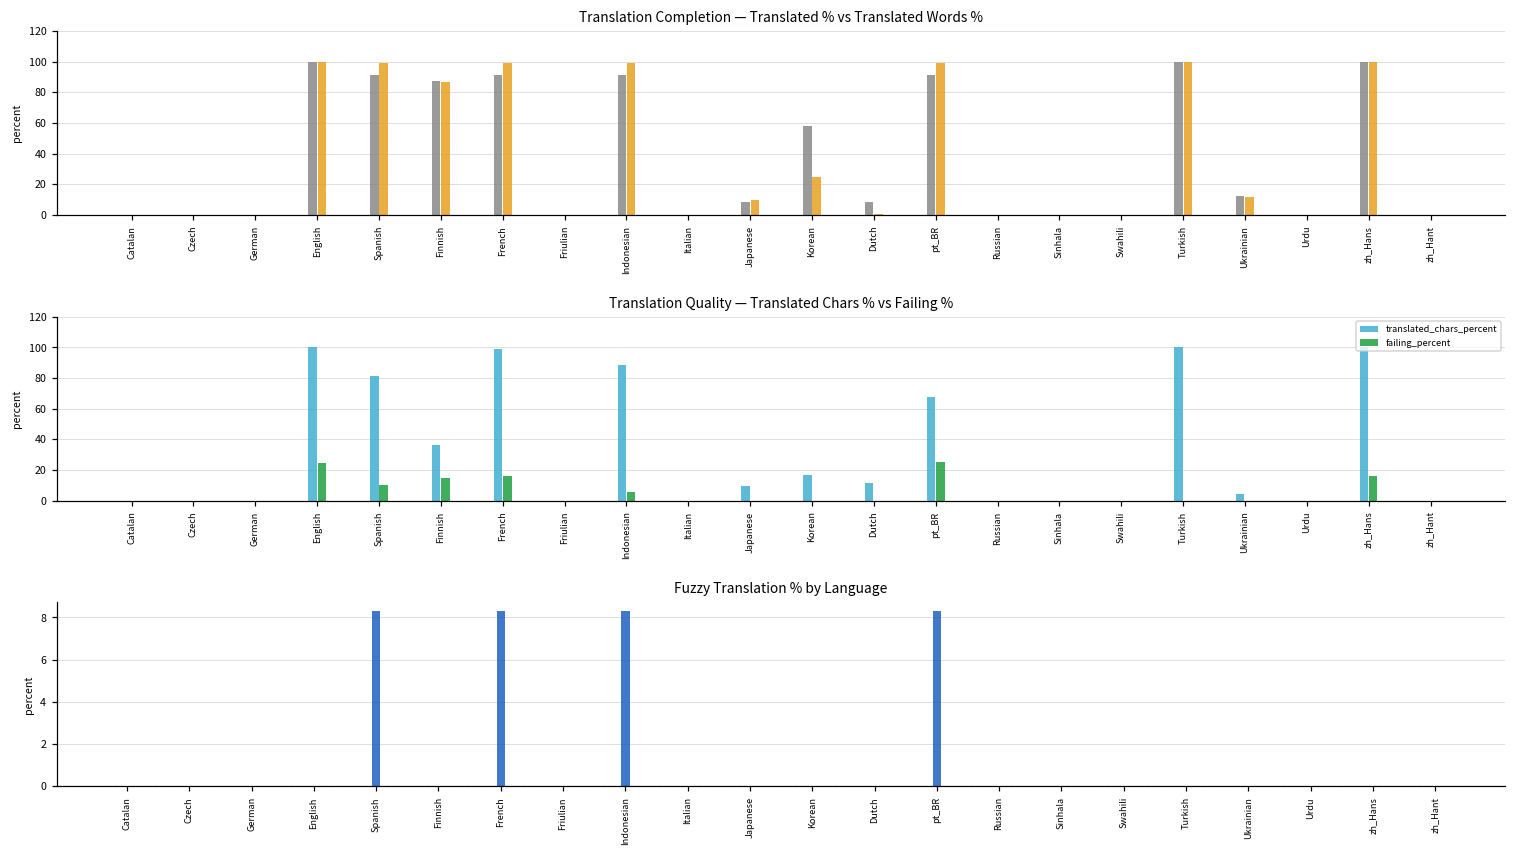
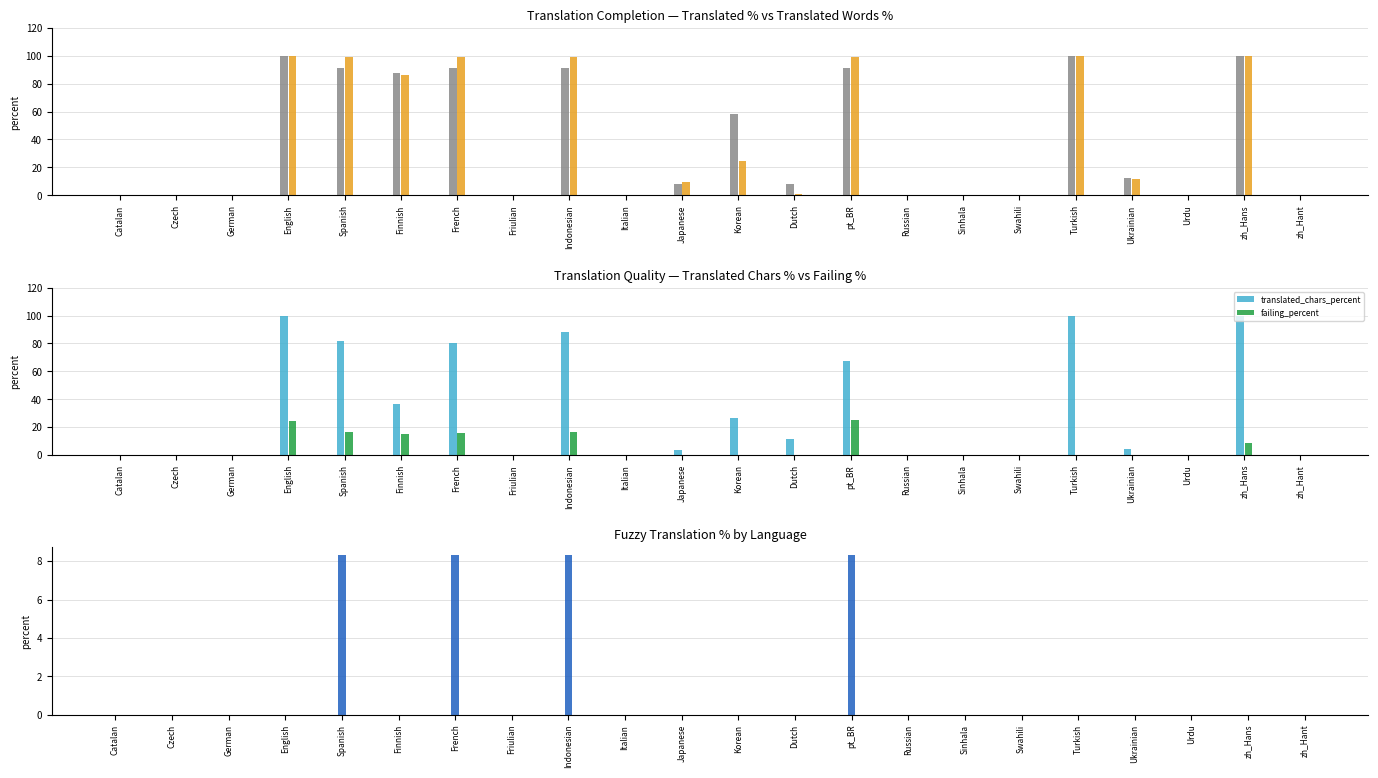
Translation Quality — Translated Chars % vs Failing %, failing_percent, Spanish: 11 -> 17
Translation Quality — Translated Chars % vs Failing %, translated_chars_percent, French: 99 -> 80
Translation Quality — Translated Chars % vs Failing %, failing_percent, Indonesian: 6 -> 17
Translation Quality — Translated Chars % vs Failing %, translated_chars_percent, Japanese: 10 -> 4
Translation Quality — Translated Chars % vs Failing %, translated_chars_percent, Korean: 17 -> 27
Translation Quality — Translated Chars % vs Failing %, failing_percent, zh_Hans: 16 -> 8
